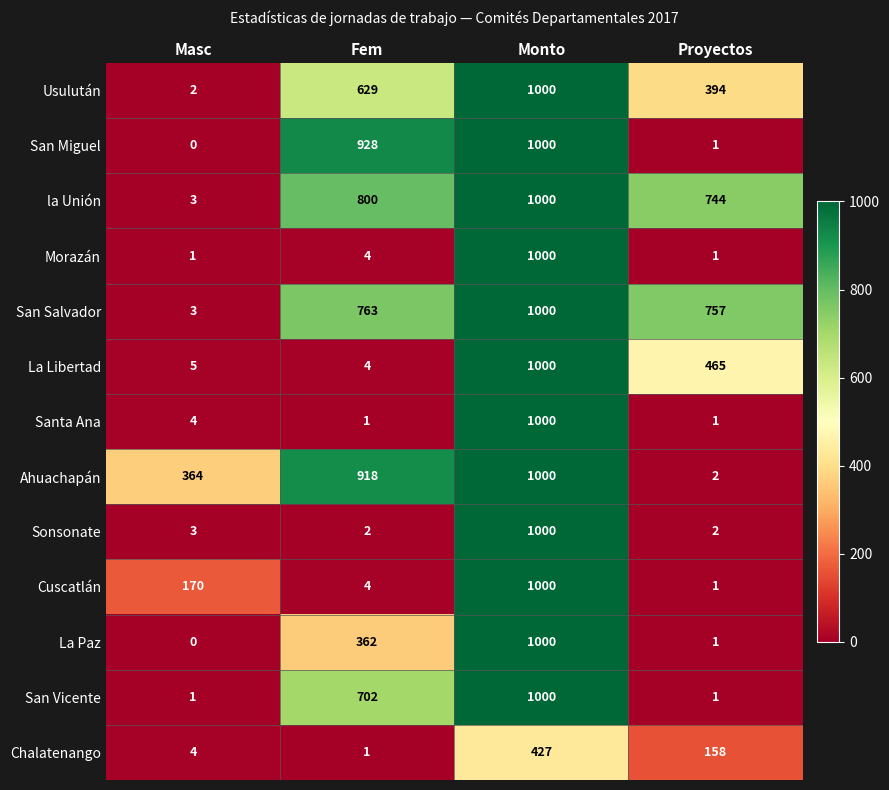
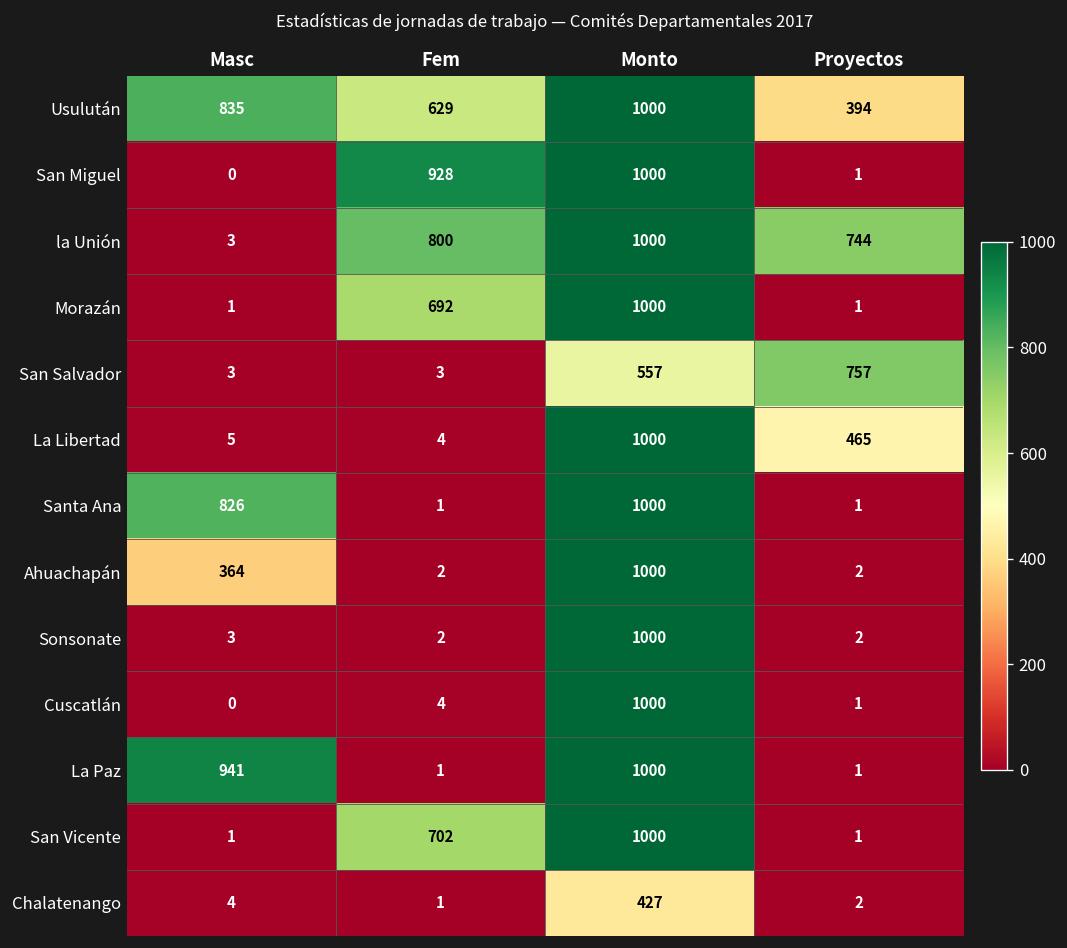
Usulután, Masc: 2 -> 835
Morazán, Fem: 4 -> 692
San Salvador, Fem: 763 -> 3
San Salvador, Monto: 1000 -> 557
Santa Ana, Masc: 4 -> 826
Ahuachapán, Fem: 918 -> 2
Cuscatlán, Masc: 170 -> 0
La Paz, Masc: 0 -> 941
La Paz, Fem: 362 -> 1
Chalatenango, Proyectos: 158 -> 2
